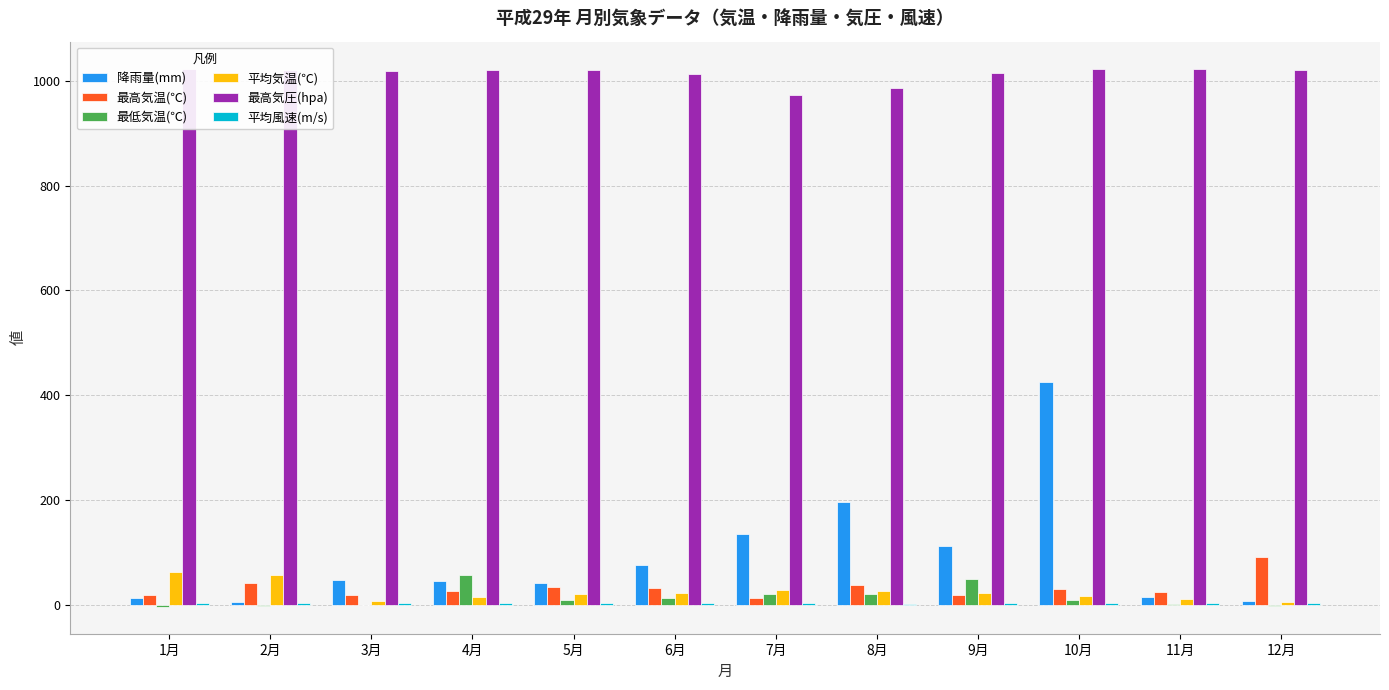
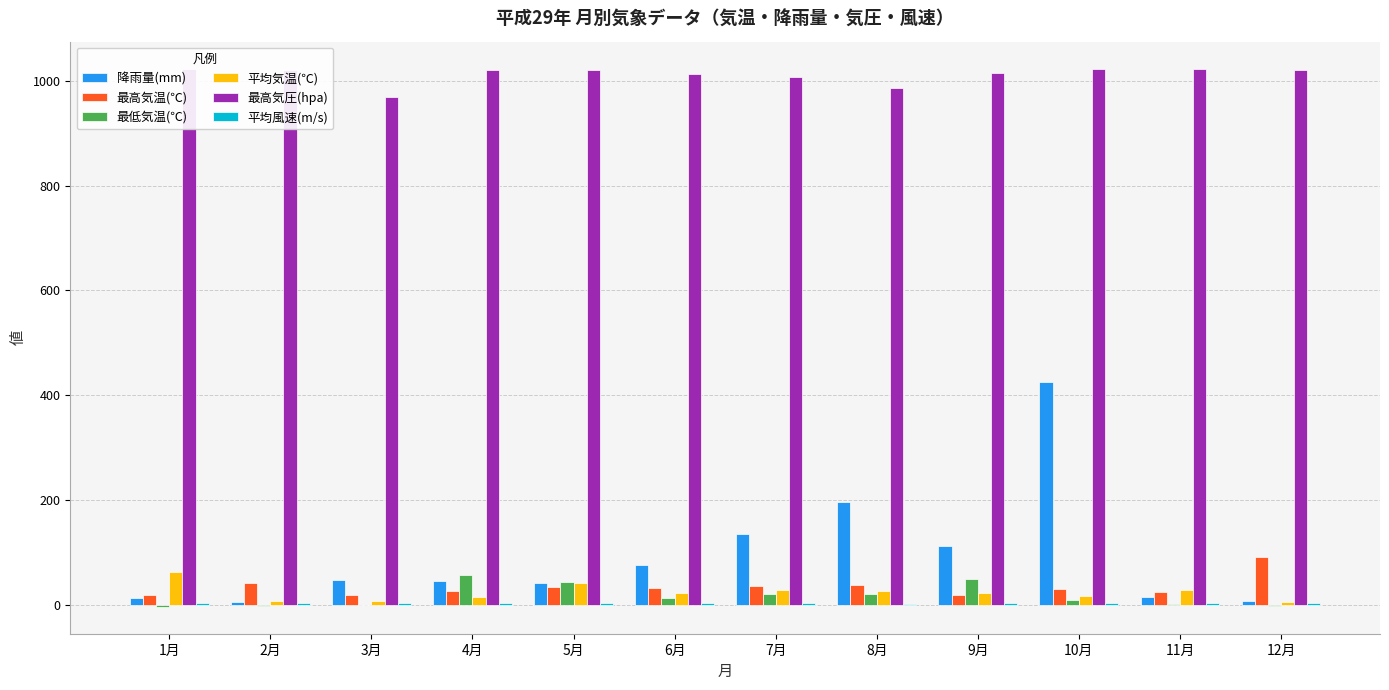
平均気温(℃), 2月: 60 -> 10
最高気圧(hpa), 3月: 1020 -> 970
最低気温(℃), 5月: 10 -> 40
平均気温(℃), 5月: 20 -> 40
最高気温(℃), 7月: 10 -> 40
最高気圧(hpa), 7月: 970 -> 1010
平均気温(℃), 11月: 10 -> 30
